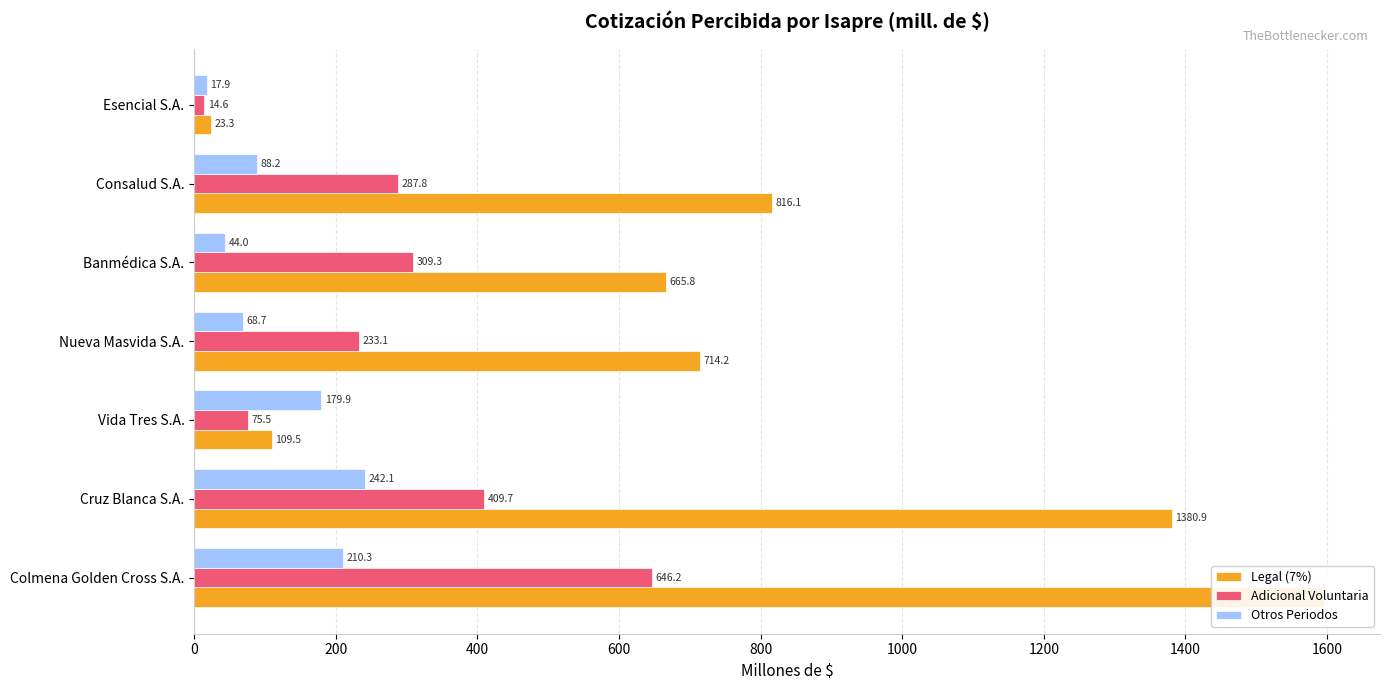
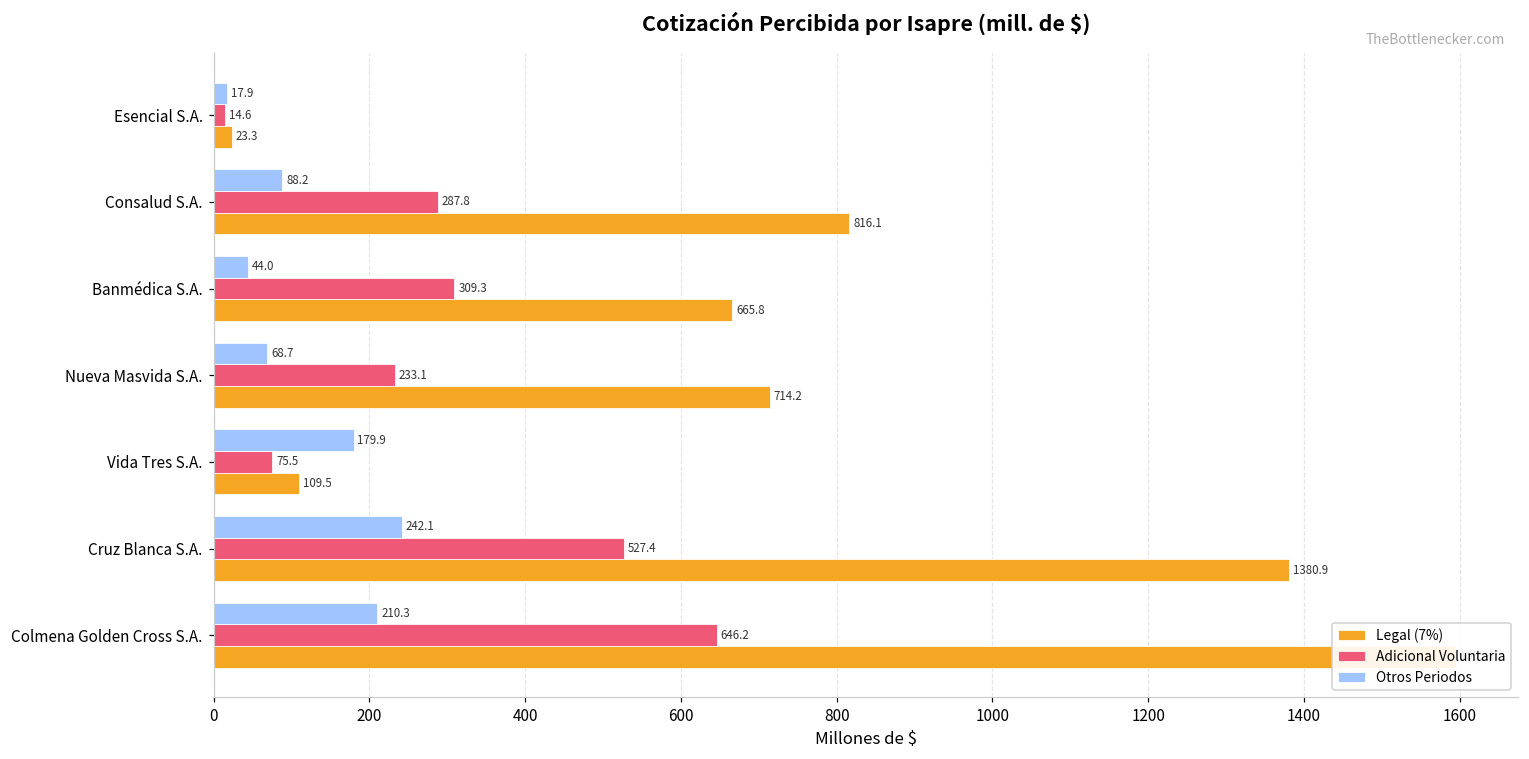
Adicional Voluntaria, Cruz Blanca S.A.: 409.7 -> 527.4
